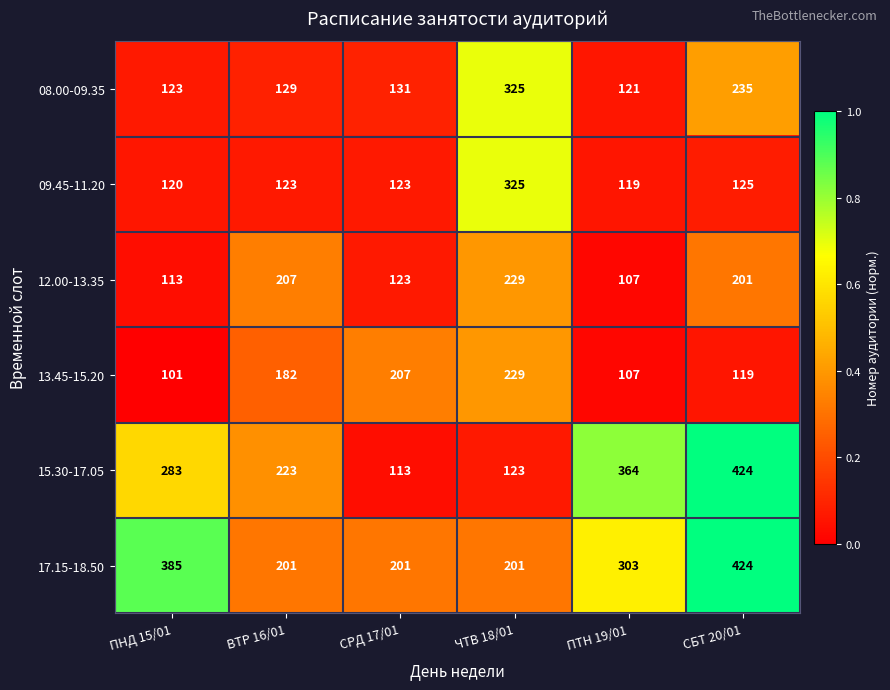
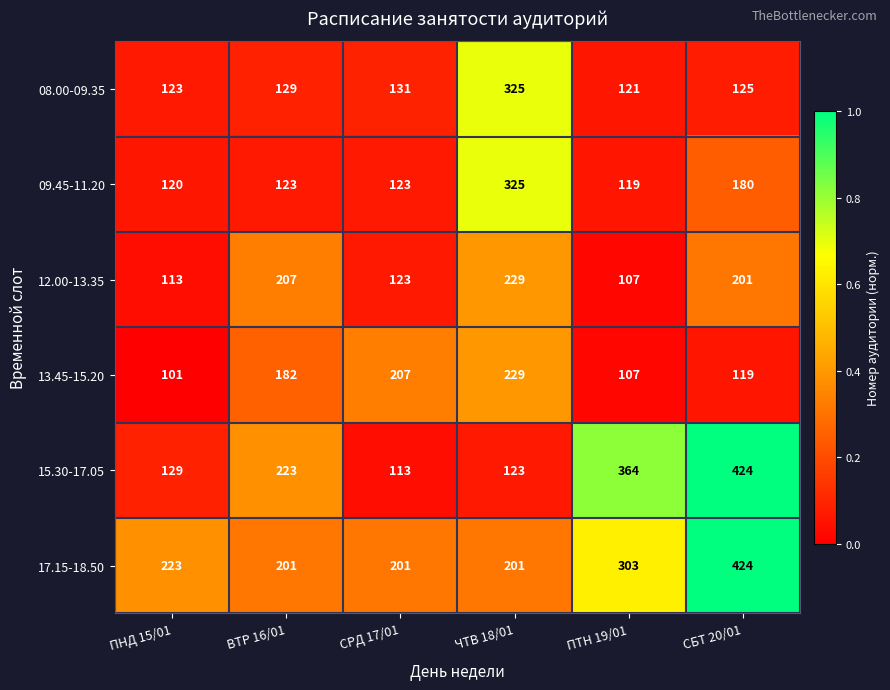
08.00-09.35, СБТ 20/01: 235 -> 125
09.45-11.20, СБТ 20/01: 125 -> 180
15.30-17.05, ПНД 15/01: 283 -> 129
17.15-18.50, ПНД 15/01: 385 -> 223
